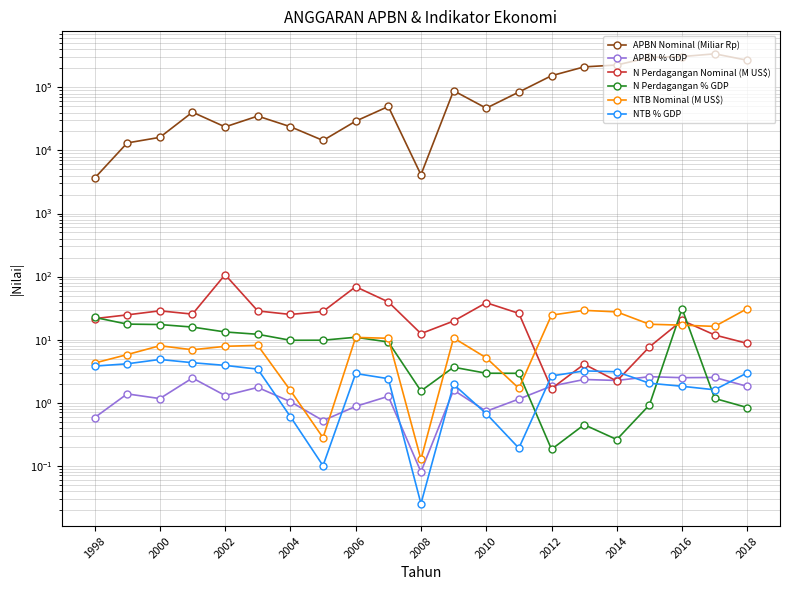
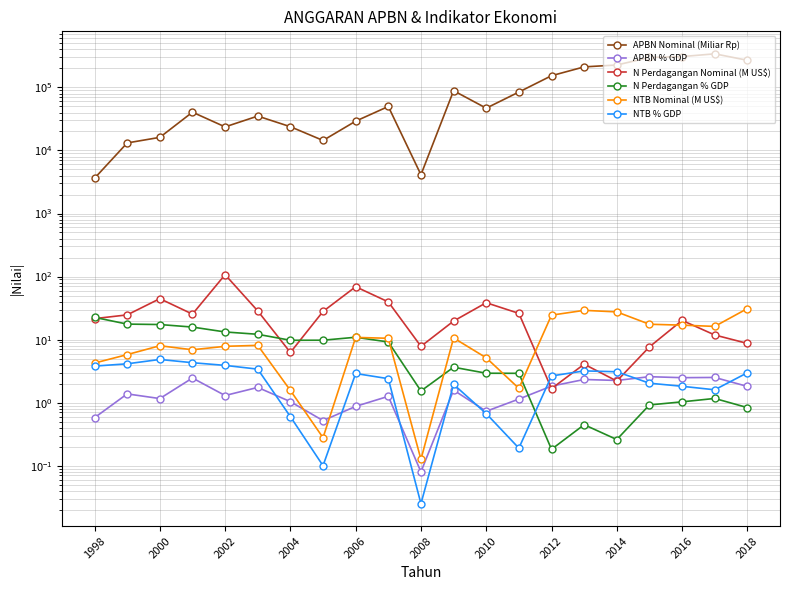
N Perdagangan Nominal (M US$), 2000: 30 -> 40
N Perdagangan Nominal (M US$), 2004: 25 -> 6
N Perdagangan Nominal (M US$), 2008: 12 -> 8
N Perdagangan % GDP, 2016: 30 -> 1.0
